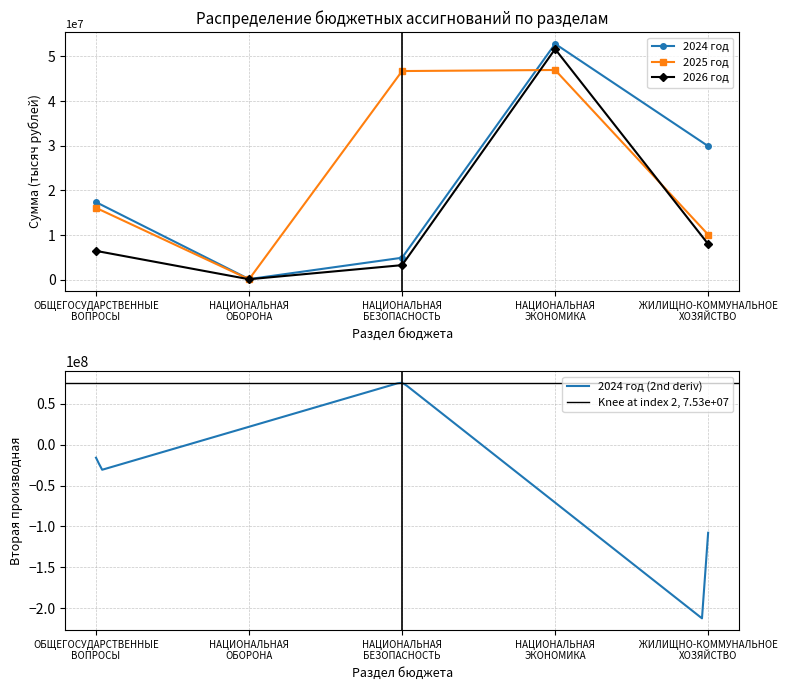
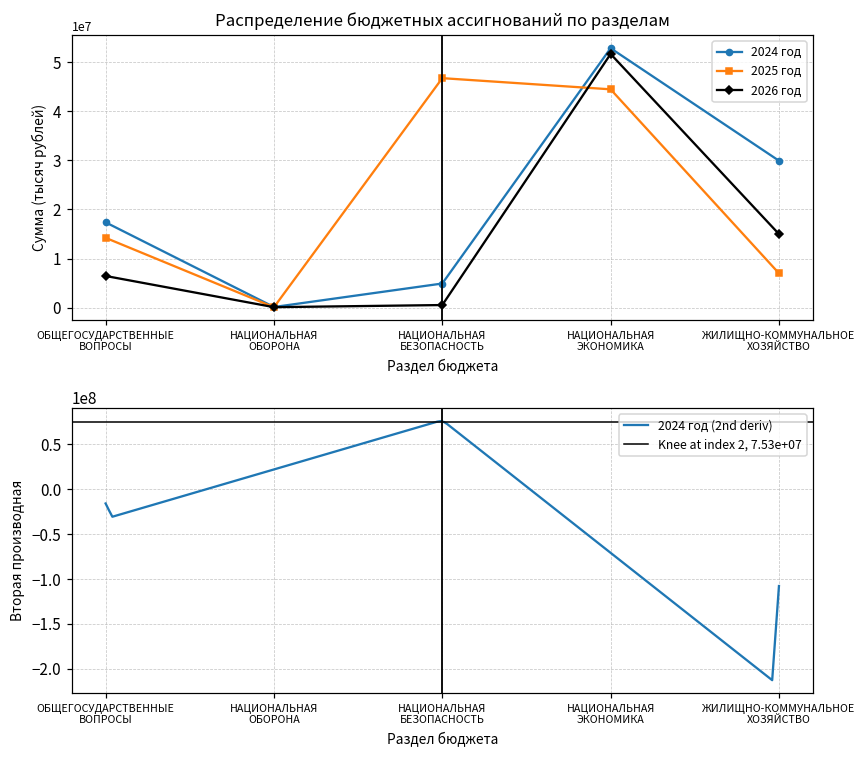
Распределение бюджетных ассигнований по разделам, 2025 год, ОБЩЕГОСУДАРСТВЕННЫЕ ВОПРОСЫ: 16000000 -> 14000000
Распределение бюджетных ассигнований по разделам, 2026 год, НАЦИОНАЛЬНАЯ БЕЗОПАСНОСТЬ: 3000000 -> 1000000
Распределение бюджетных ассигнований по разделам, 2025 год, НАЦИОНАЛЬНАЯ ЭКОНОМИКА: 47000000 -> 44000000
Распределение бюджетных ассигнований по разделам, 2025 год, ЖИЛИЩНО-КОММУНАЛЬНОЕ ХОЗЯЙСТВО: 10000000 -> 7000000
Распределение бюджетных ассигнований по разделам, 2026 год, ЖИЛИЩНО-КОММУНАЛЬНОЕ ХОЗЯЙСТВО: 8000000 -> 15000000
